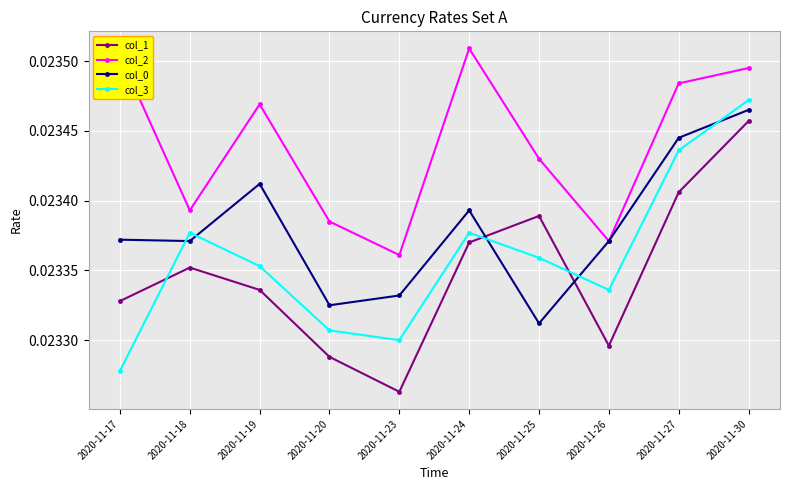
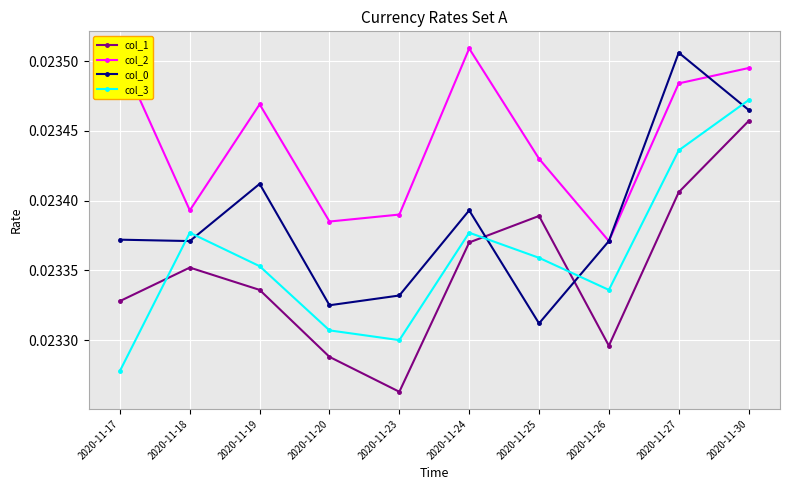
col_2, 2020-11-23: 0.023361 -> 0.023390
col_0, 2020-11-27: 0.023445 -> 0.023506
